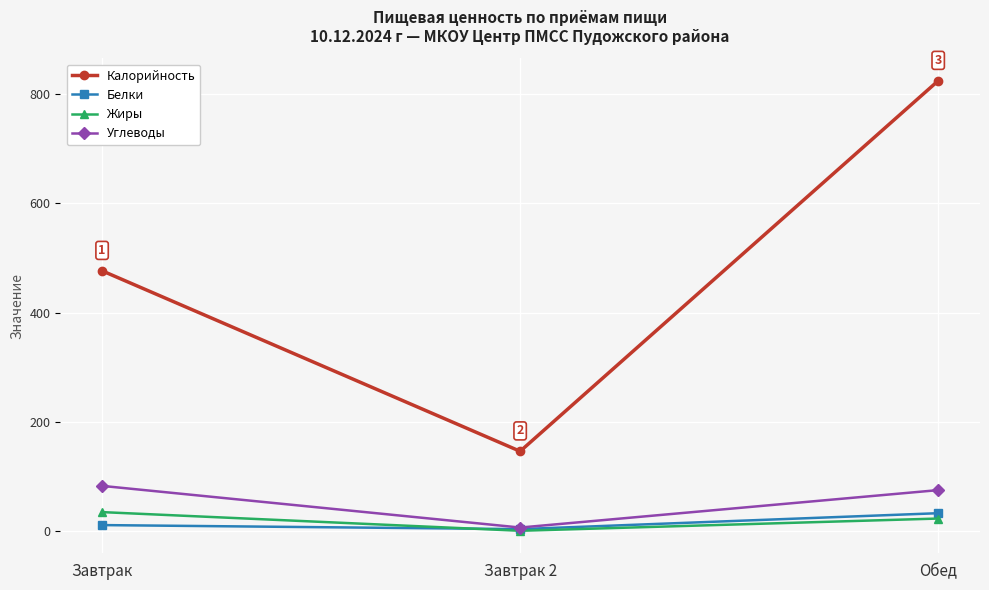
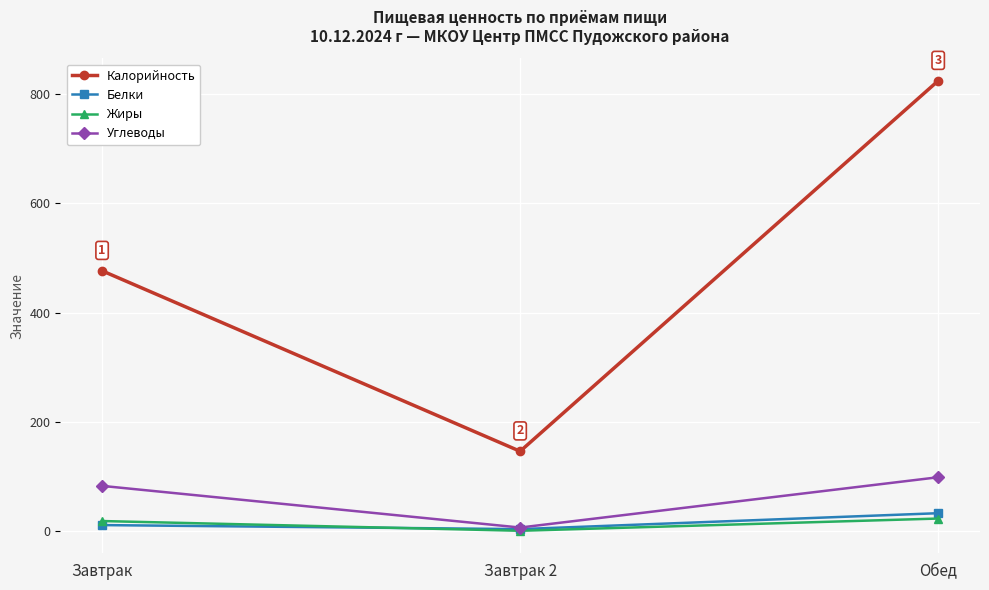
Жиры, Завтрак: 40 -> 20
Углеводы, Обед: 80 -> 100
